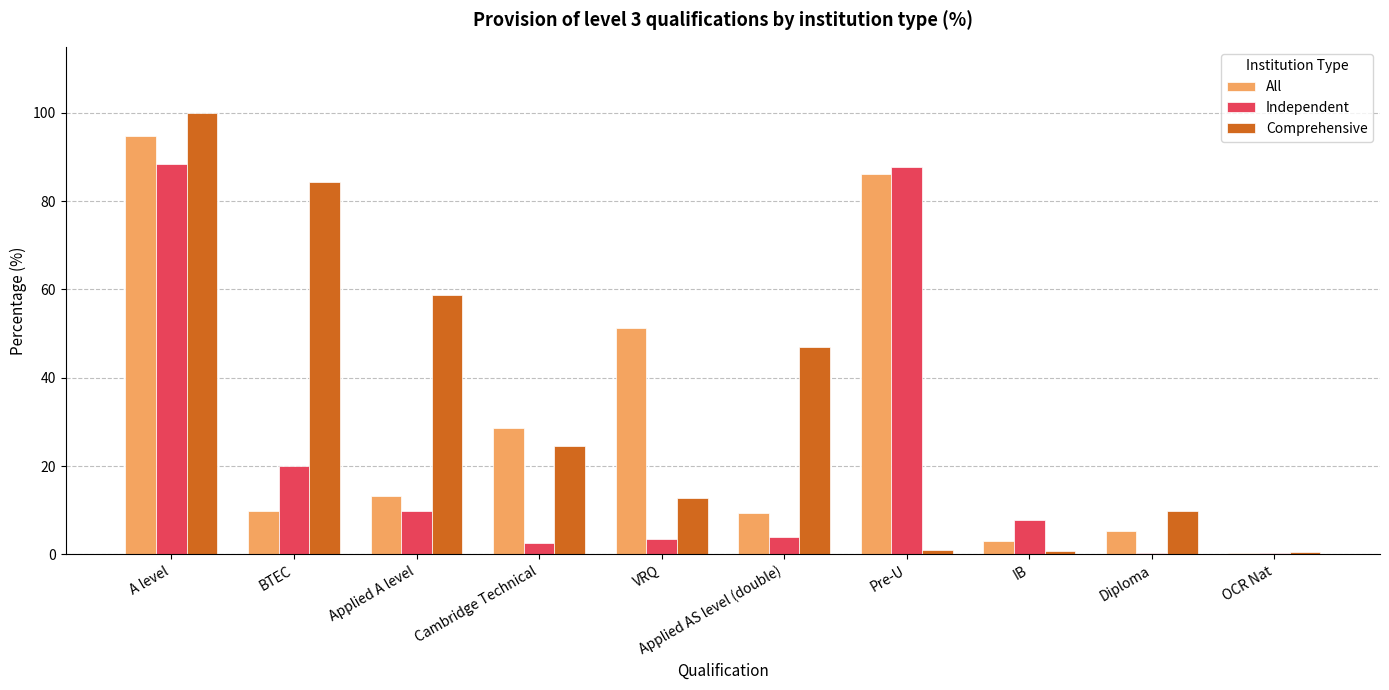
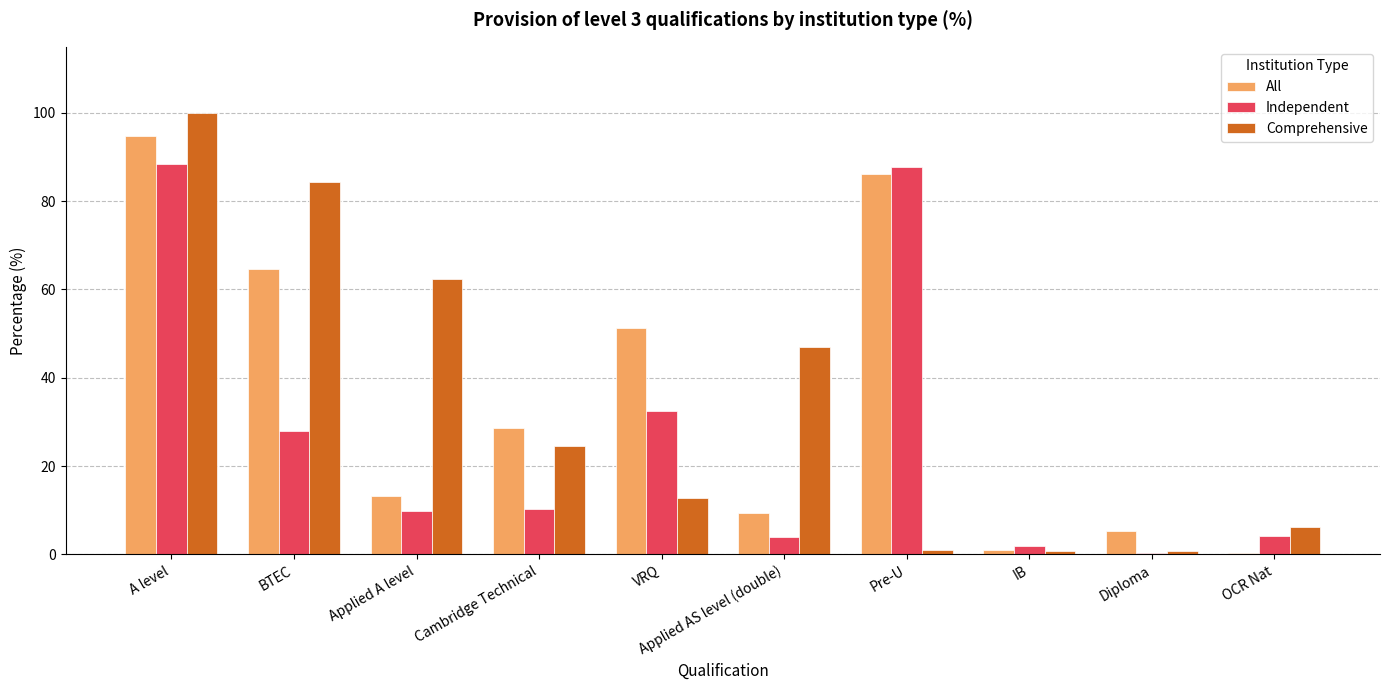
All, BTEC: 10 -> 65
Independent, BTEC: 20 -> 28
Comprehensive, Applied A level: 59 -> 62
Independent, Cambridge Technical: 3 -> 10
Independent, VRQ: 3 -> 33
All, IB: 3 -> 1
Independent, IB: 8 -> 2
Comprehensive, Diploma: 10 -> 1
Independent, OCR Nat: 0 -> 4
Comprehensive, OCR Nat: 0 -> 6
